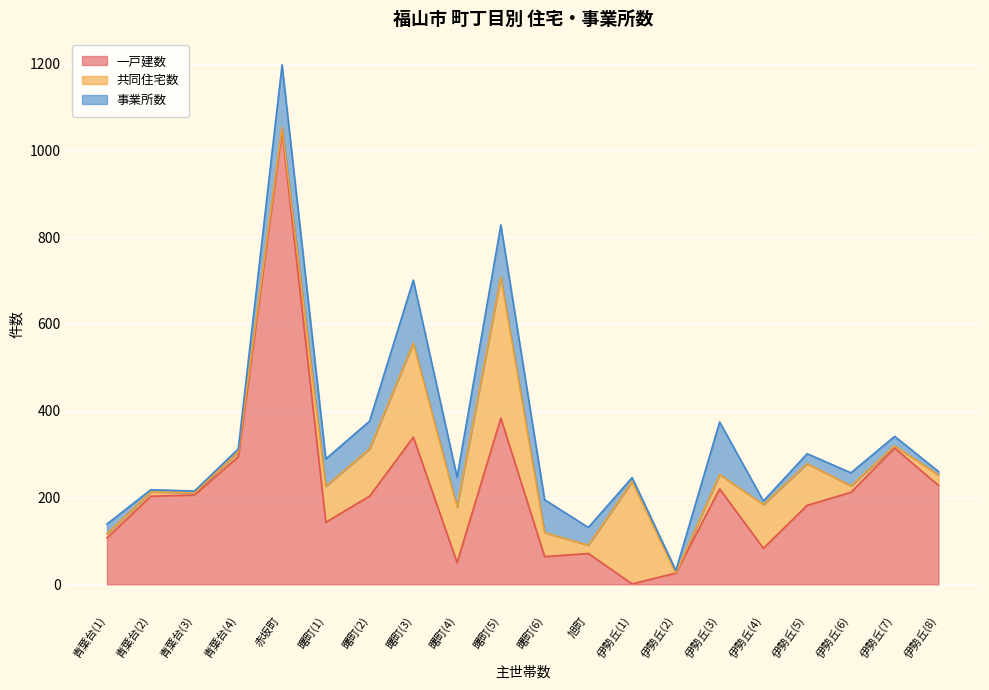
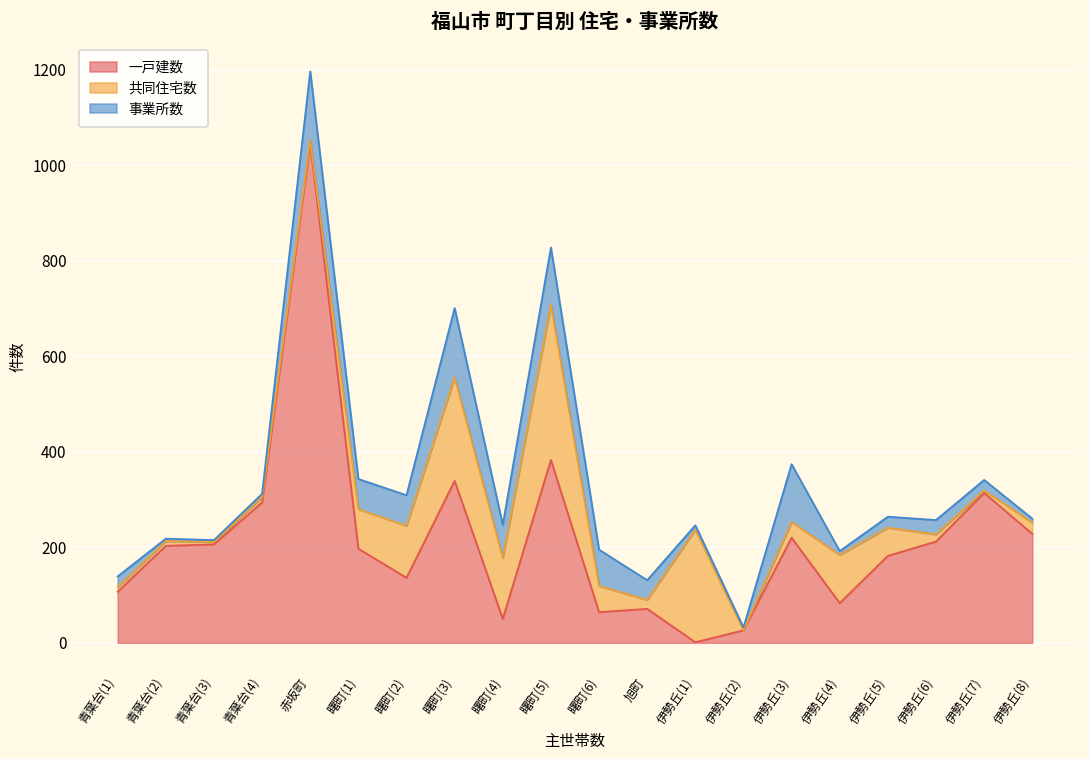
一戸建数, 曙町(1): 140 -> 200
一戸建数, 曙町(2): 200 -> 140
共同住宅数, 伊勢丘(5): 100 -> 60
